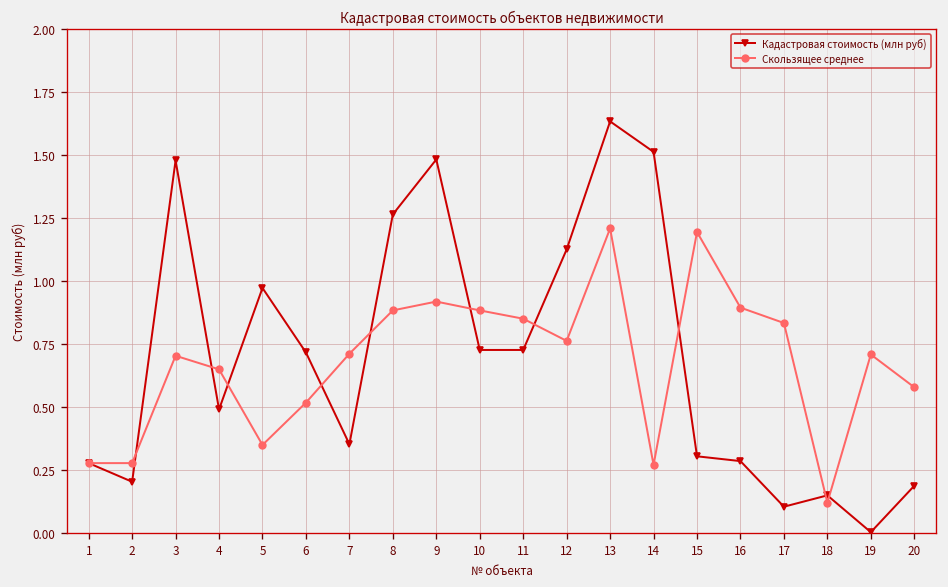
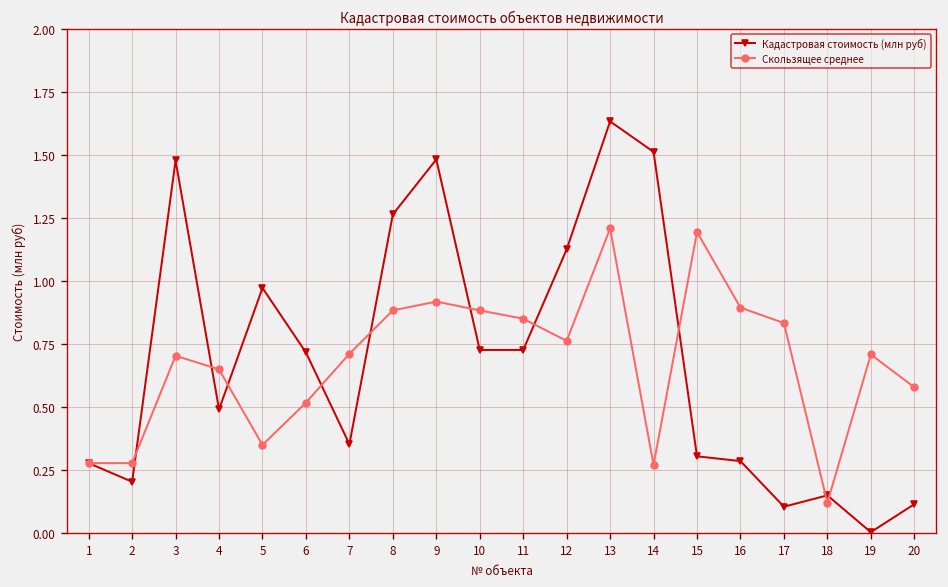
Кадастровая стоимость (млн руб), 20: 0.19 -> 0.11
